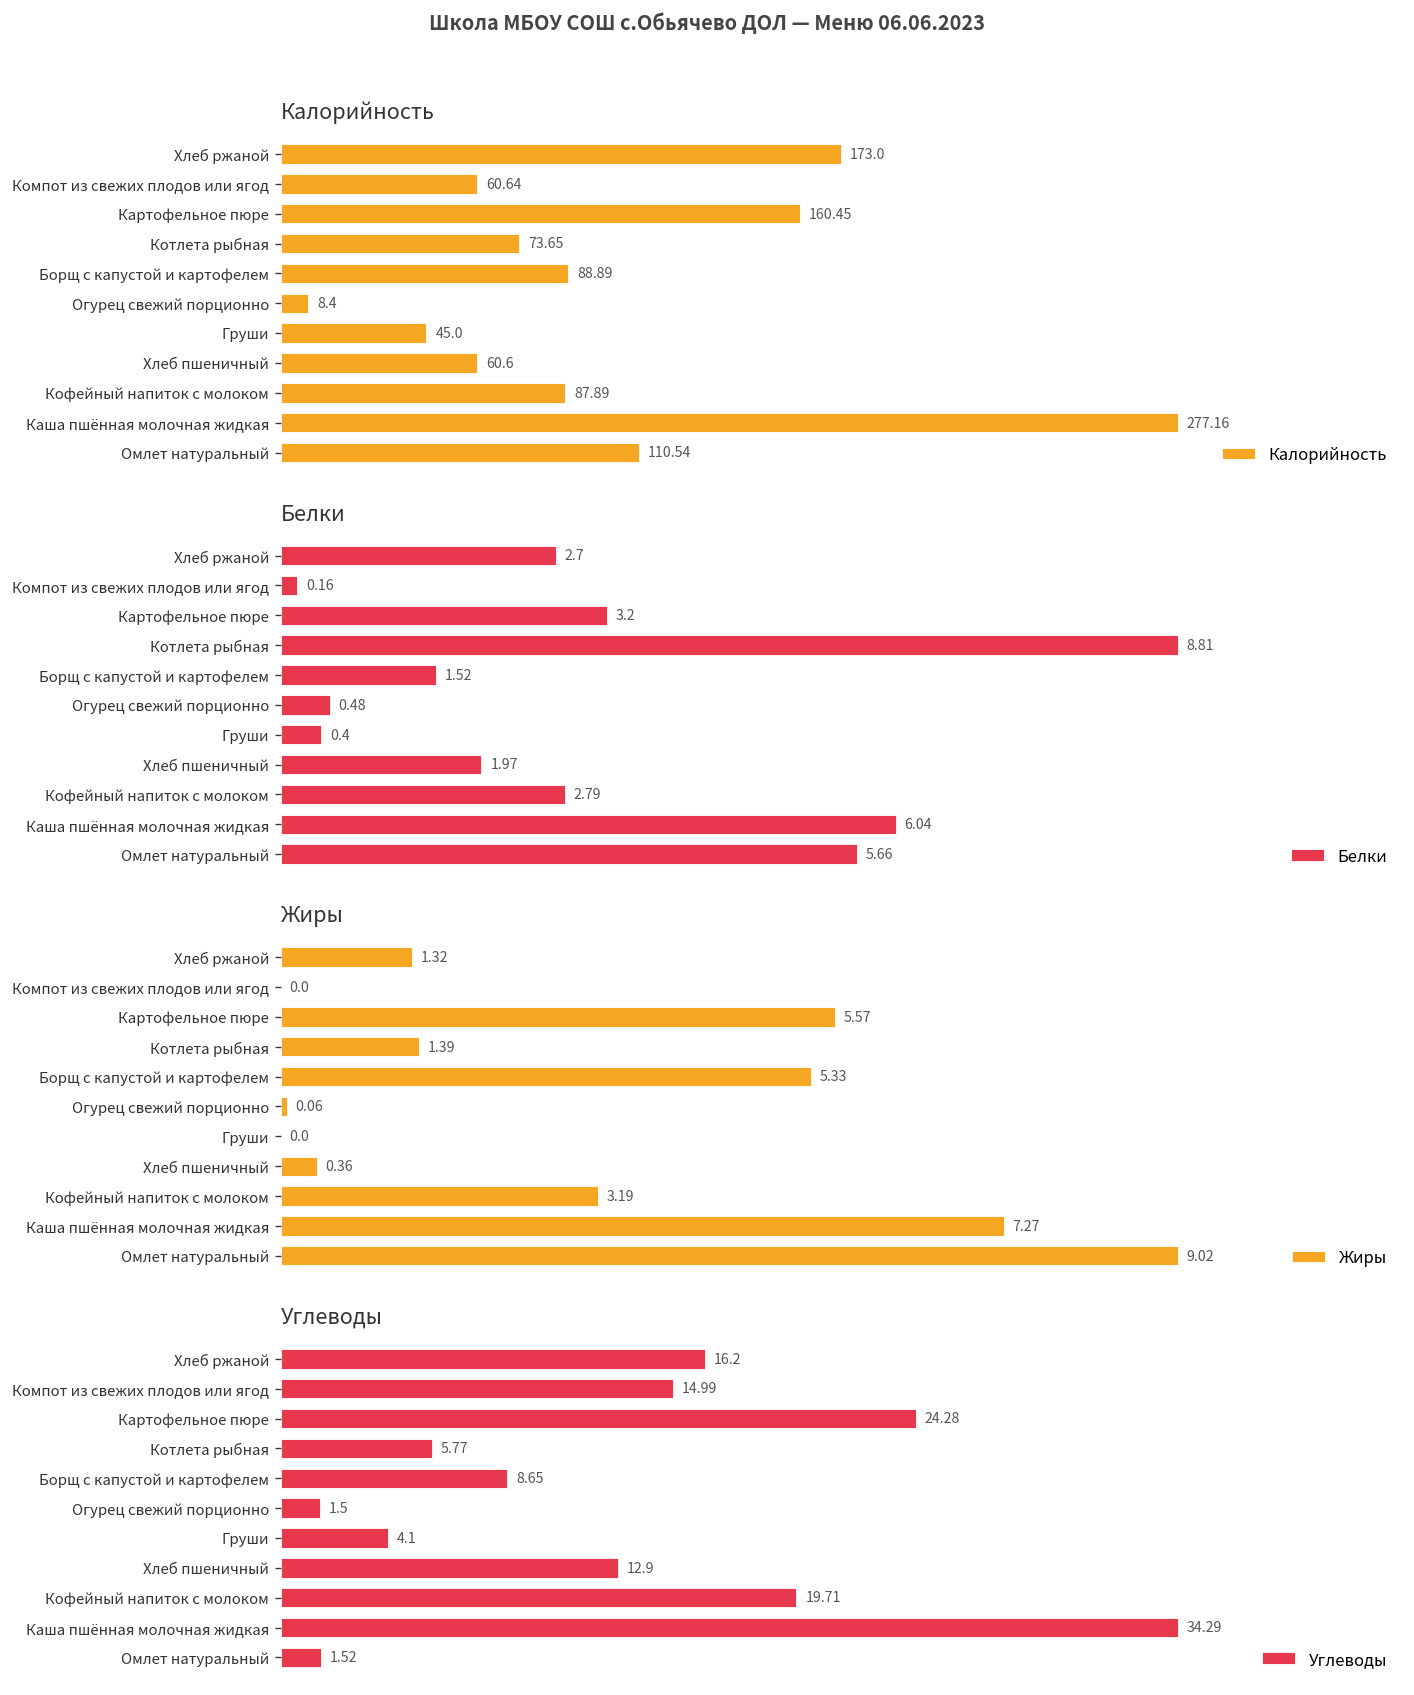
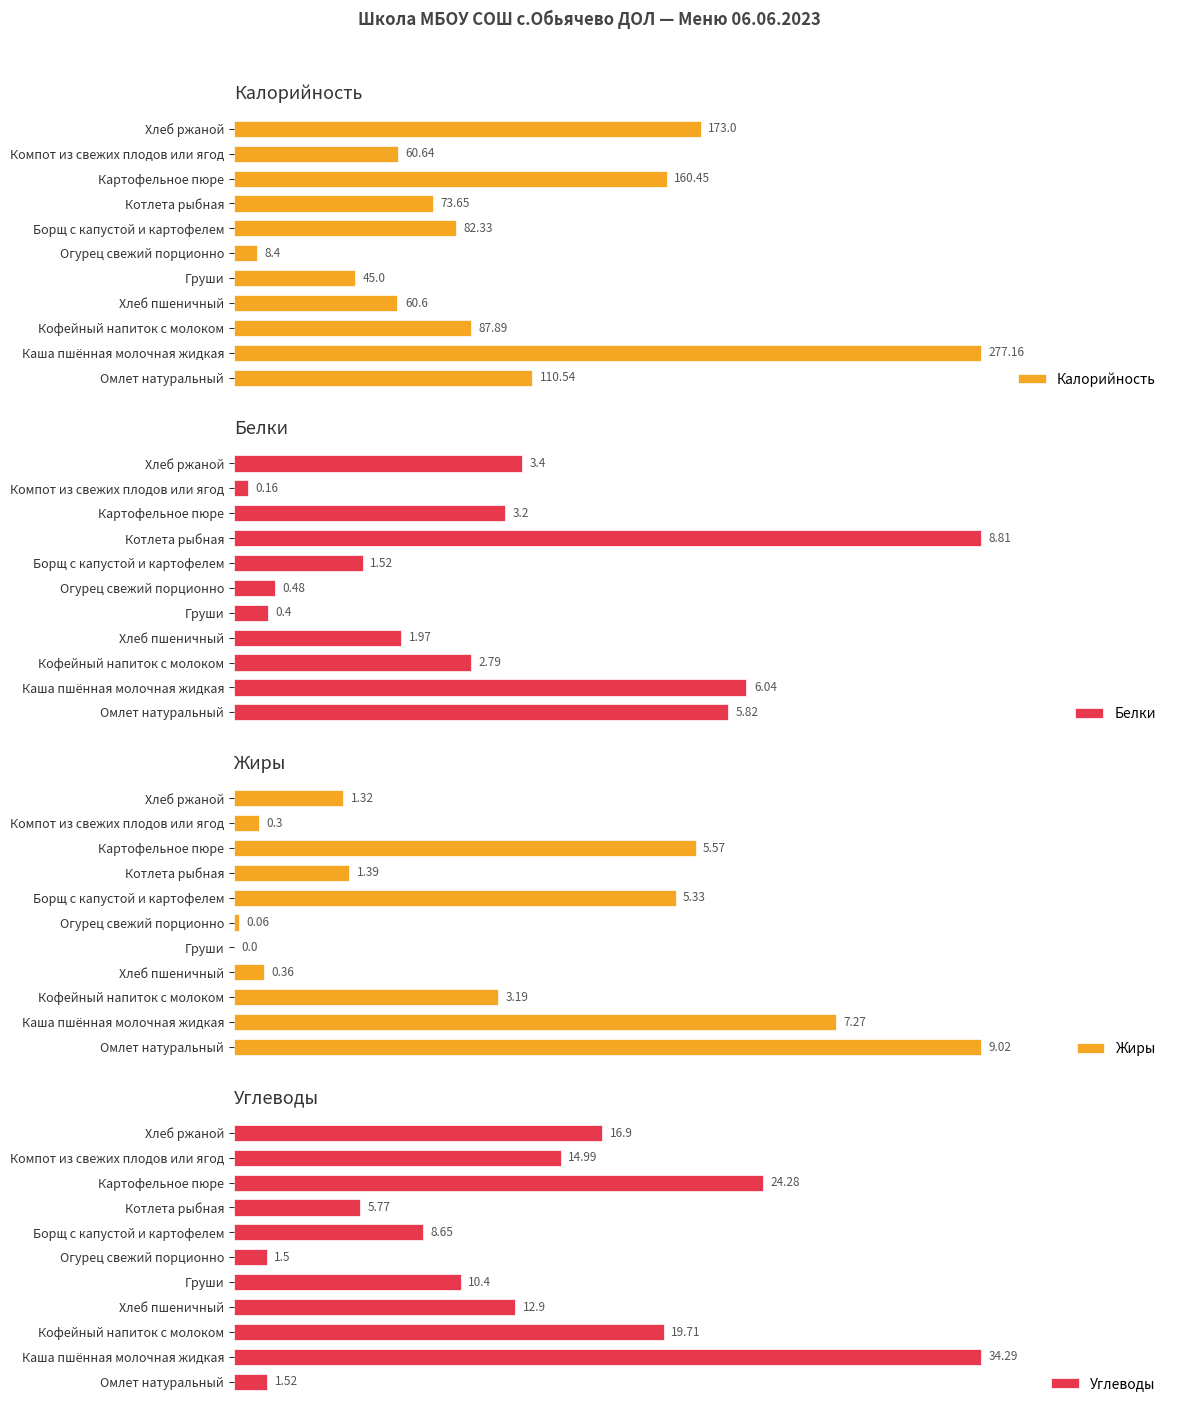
Калорийность, Борщ с капустой и картофелем: 88.89 -> 82.33
Белки, Хлеб ржаной: 2.7 -> 3.4
Белки, Омлет натуральный: 5.66 -> 5.82
Жиры, Компот из свежих плодов или ягод: 0.0 -> 0.3
Углеводы, Хлеб ржаной: 16.2 -> 16.9
Углеводы, Груши: 4.1 -> 10.4
